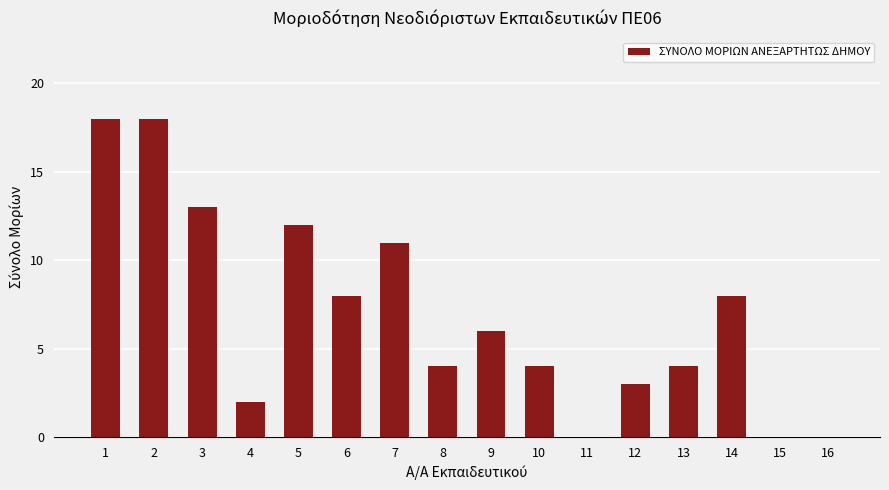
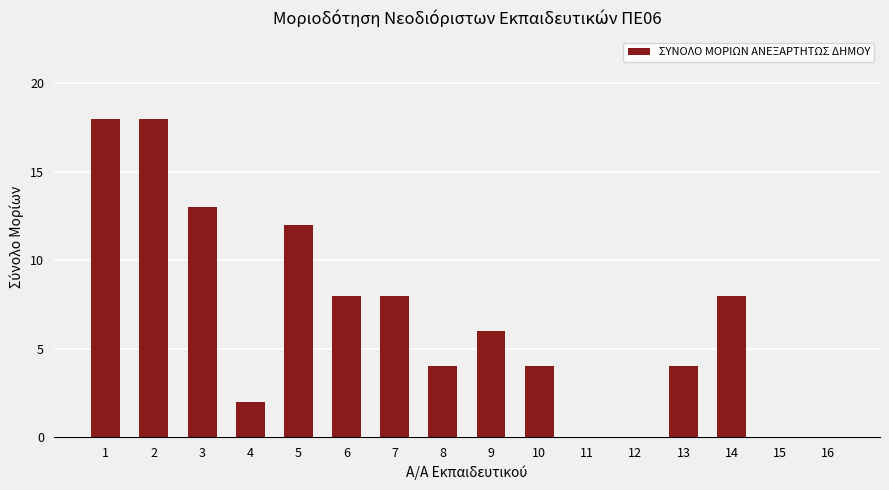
7: 11 -> 8
12: 3 -> 0
